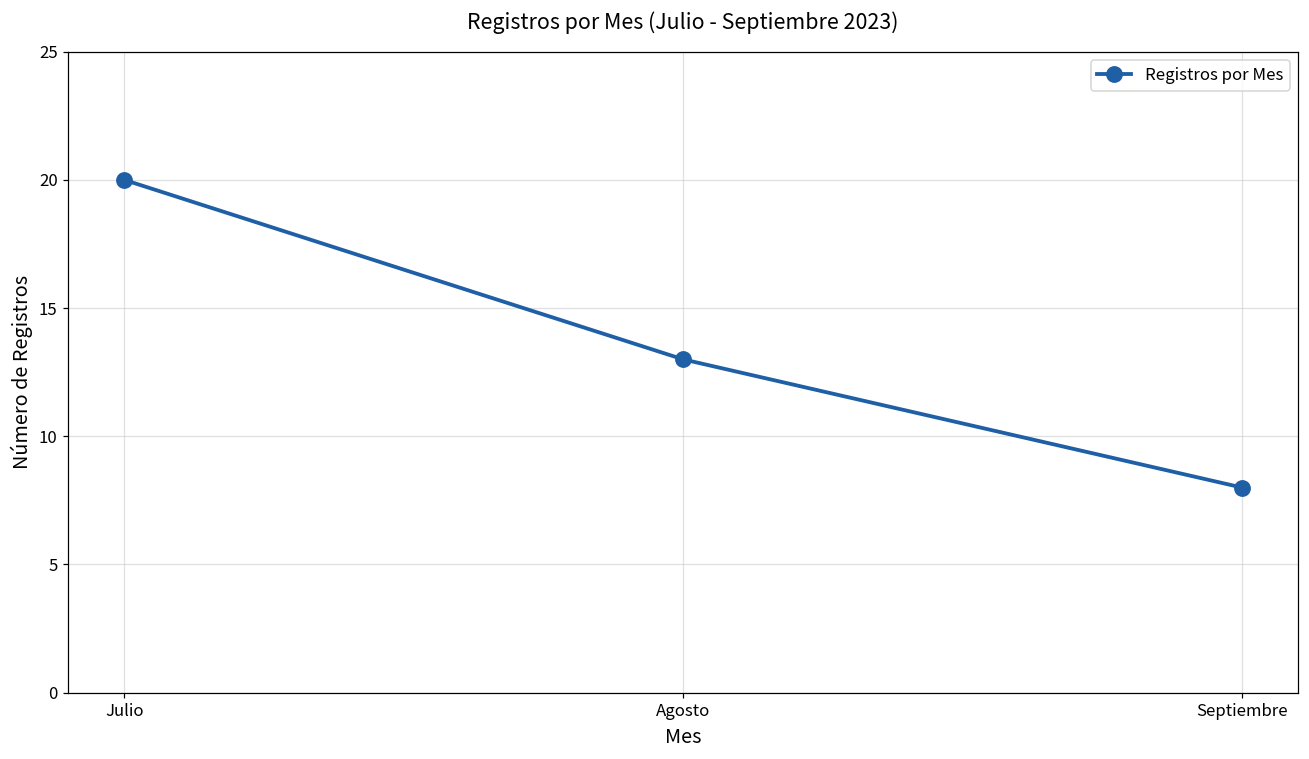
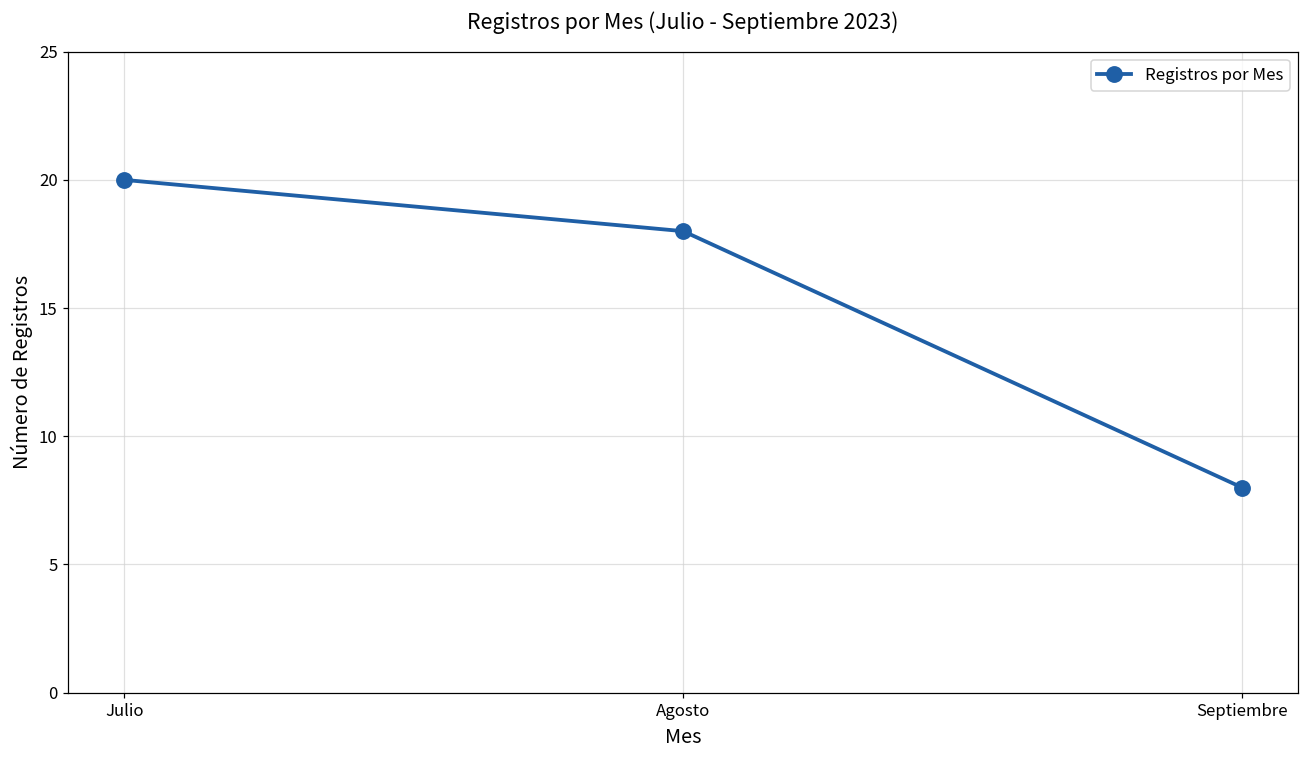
Agosto: 13 -> 18
